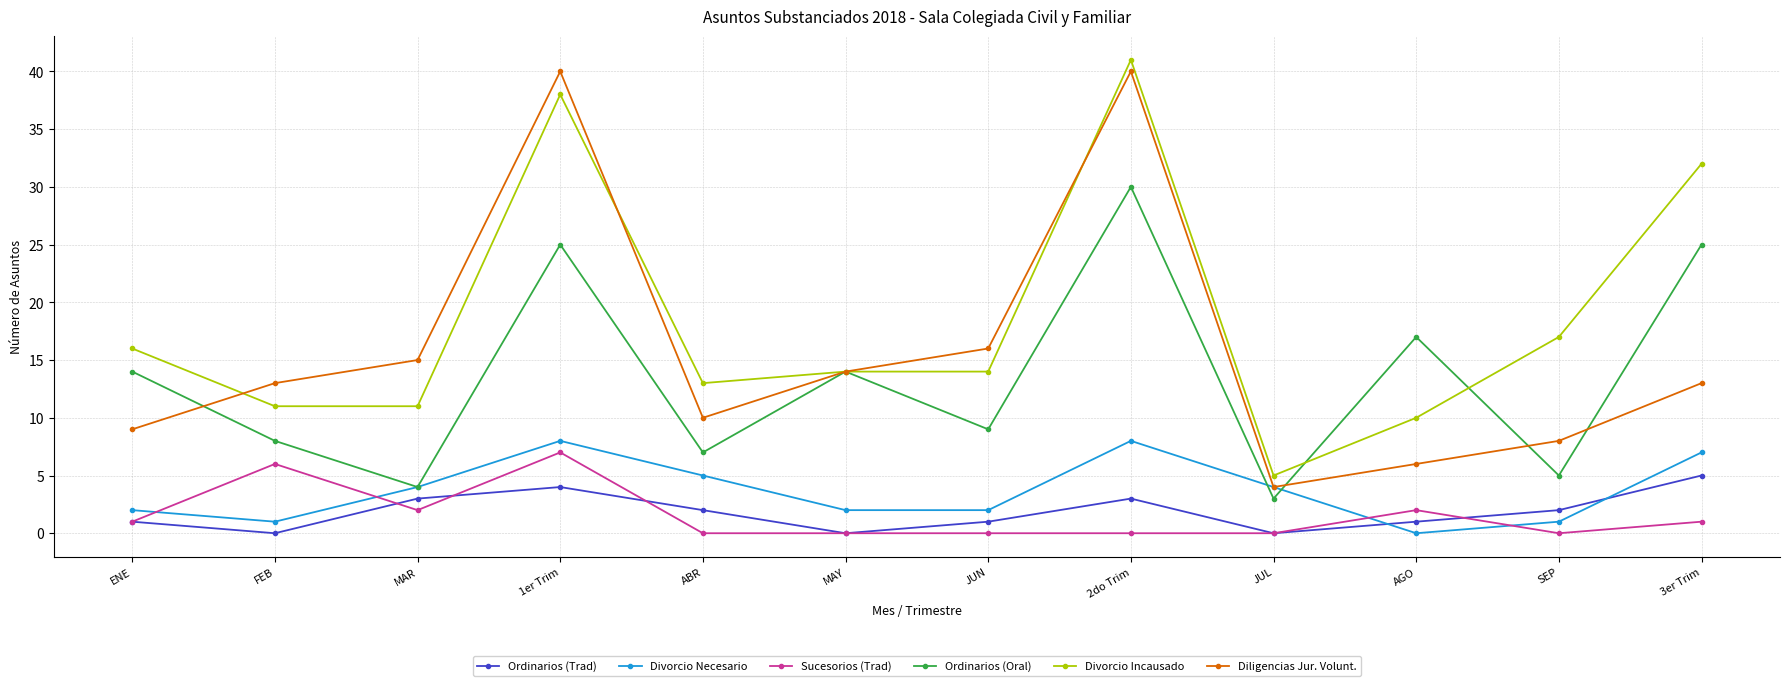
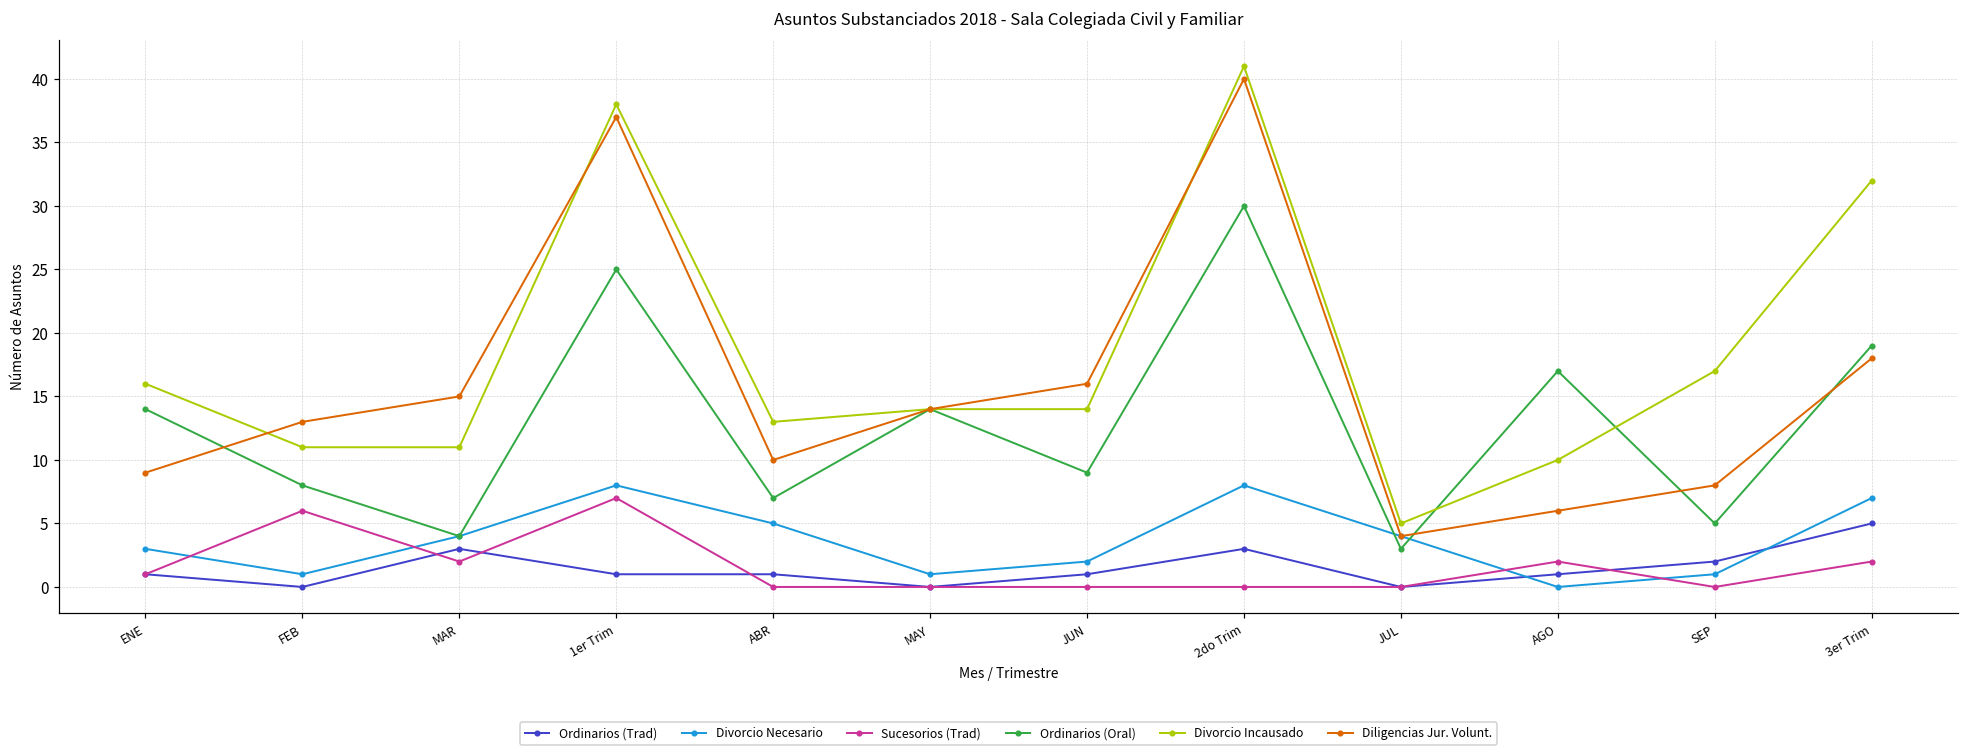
Divorcio Necesario, ENE: 2 -> 3
Ordinarios (Trad), 1er Trim: 4 -> 1
Diligencias Jur. Volunt., 1er Trim: 40 -> 37
Ordinarios (Trad), ABR: 2 -> 1
Divorcio Necesario, MAY: 2 -> 1
Sucesorios (Trad), 3er Trim: 1 -> 2
Ordinarios (Oral), 3er Trim: 25 -> 19
Diligencias Jur. Volunt., 3er Trim: 13 -> 18
